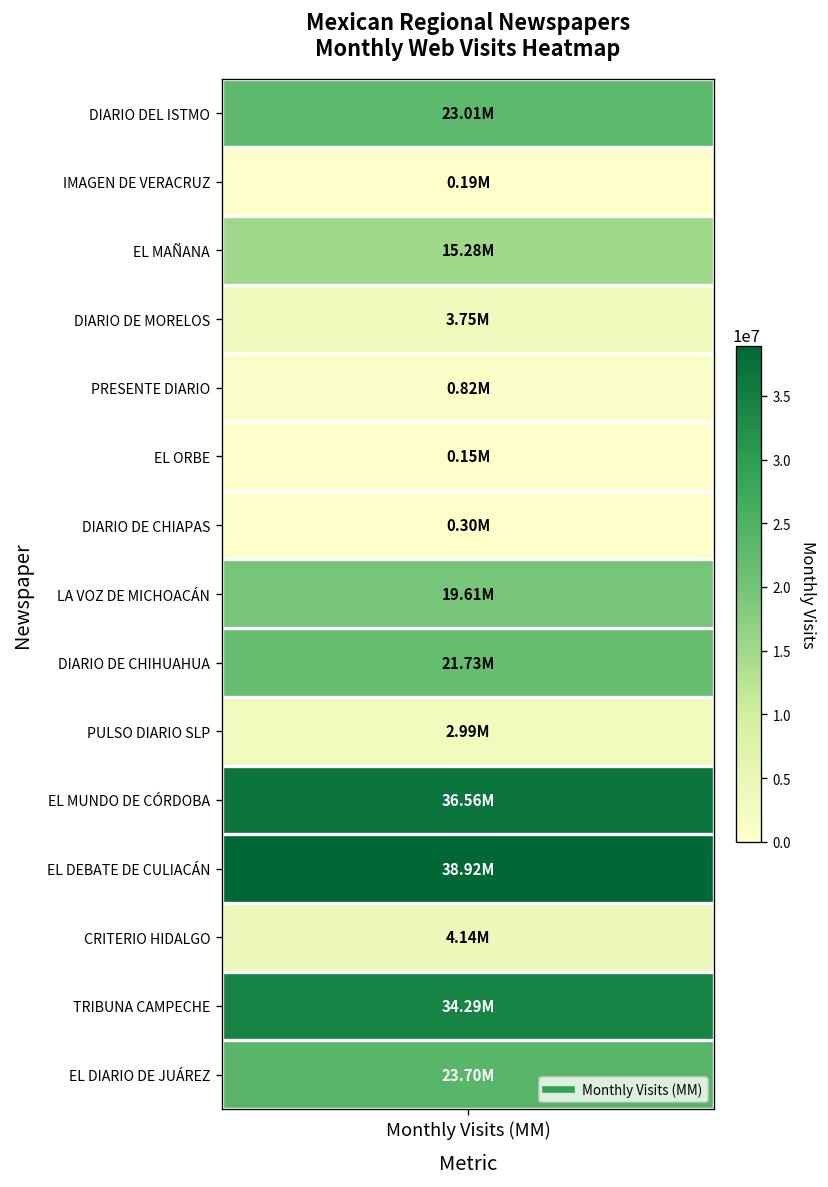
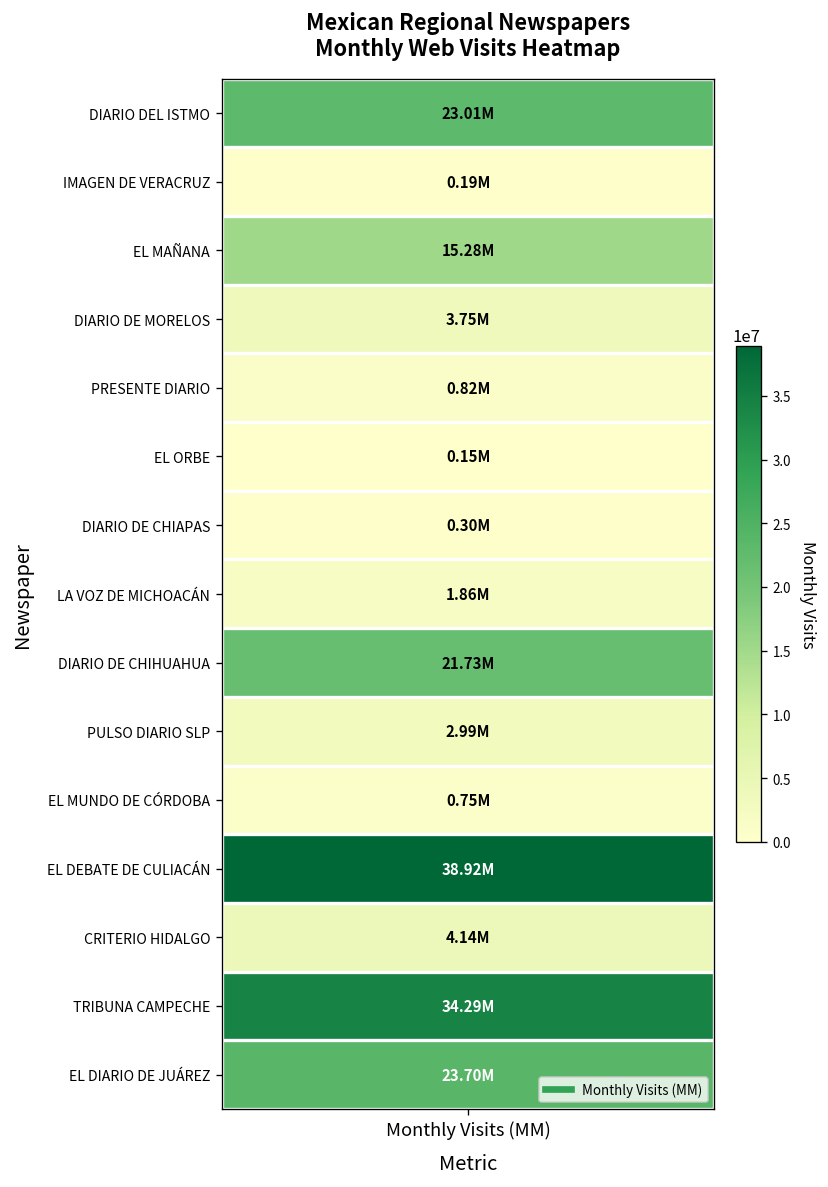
LA VOZ DE MICHOACÁN, Monthly Visits (MM): 19.61M -> 1.86M
EL MUNDO DE CÓRDOBA, Monthly Visits (MM): 36.56M -> 0.75M
